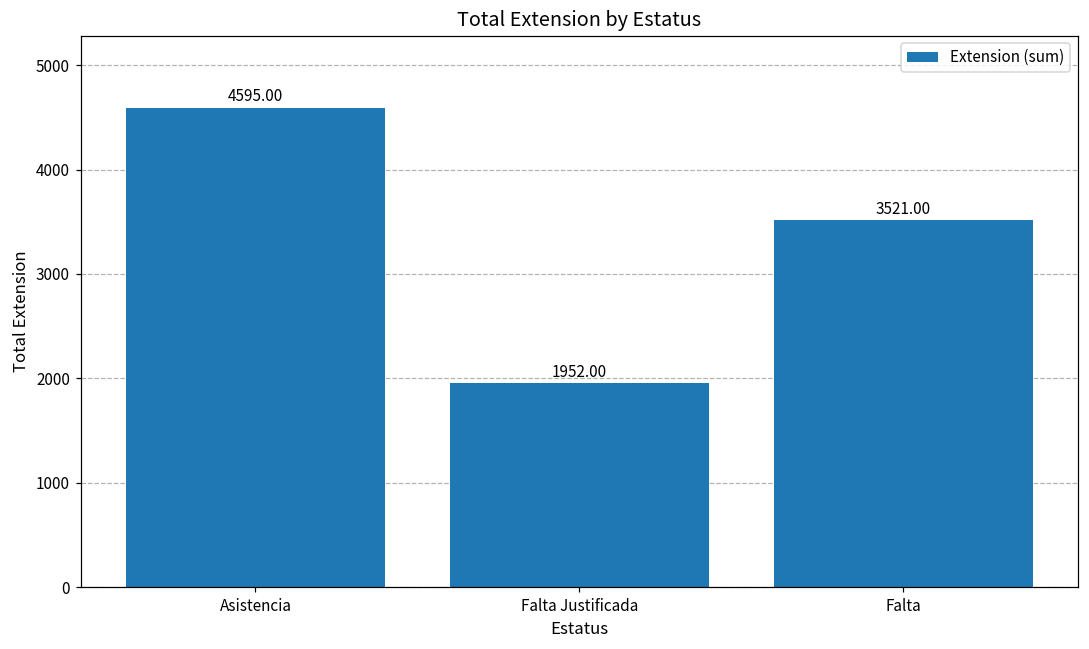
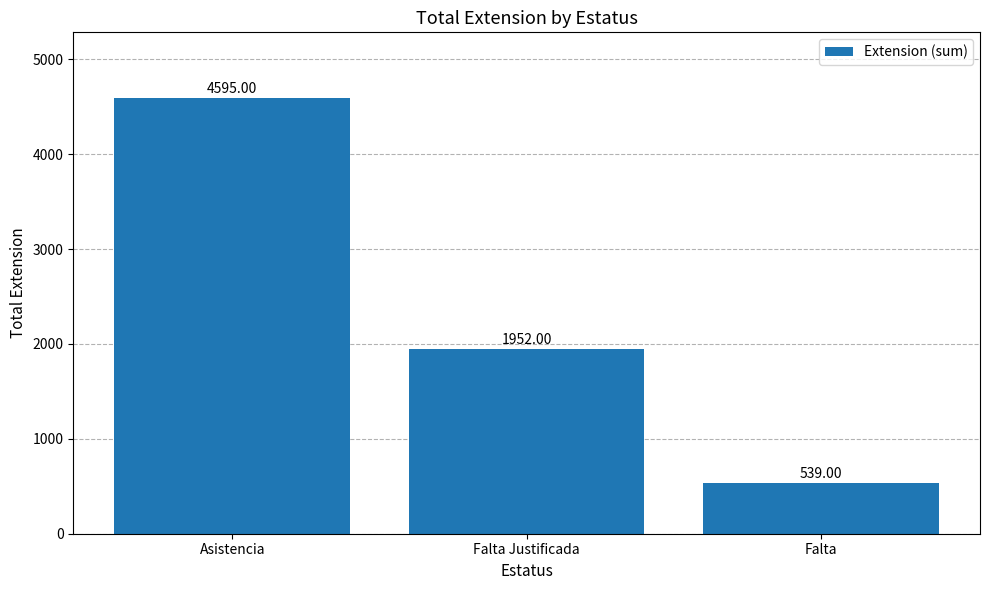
Falta: 3521.00 -> 539.00
